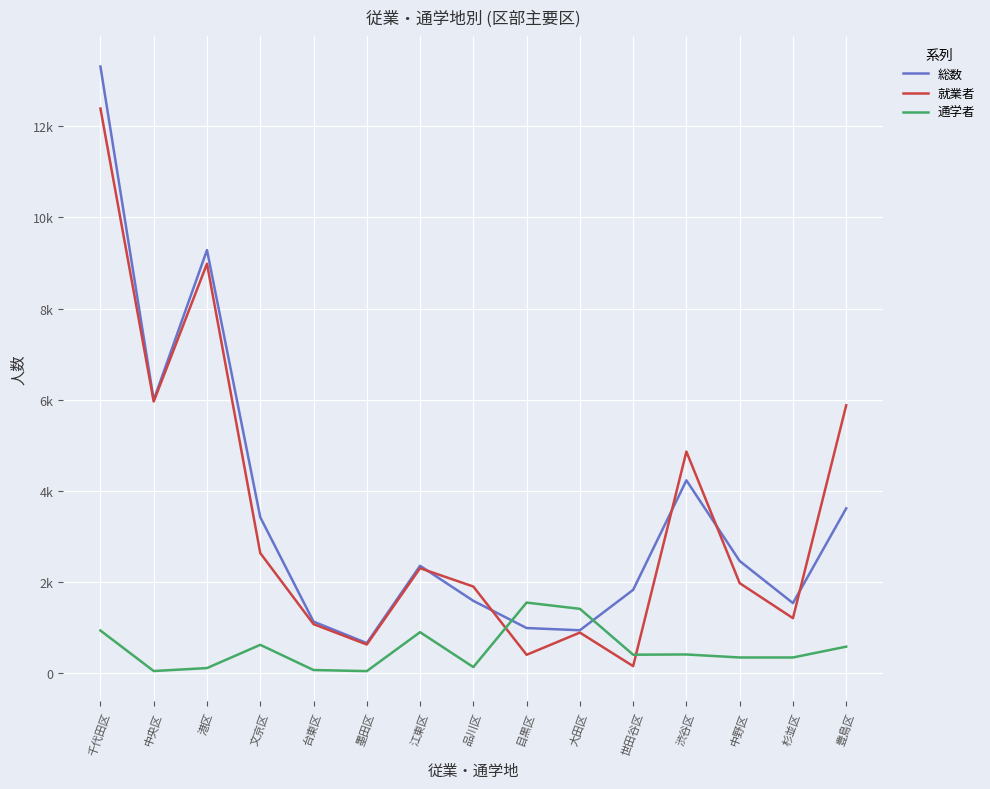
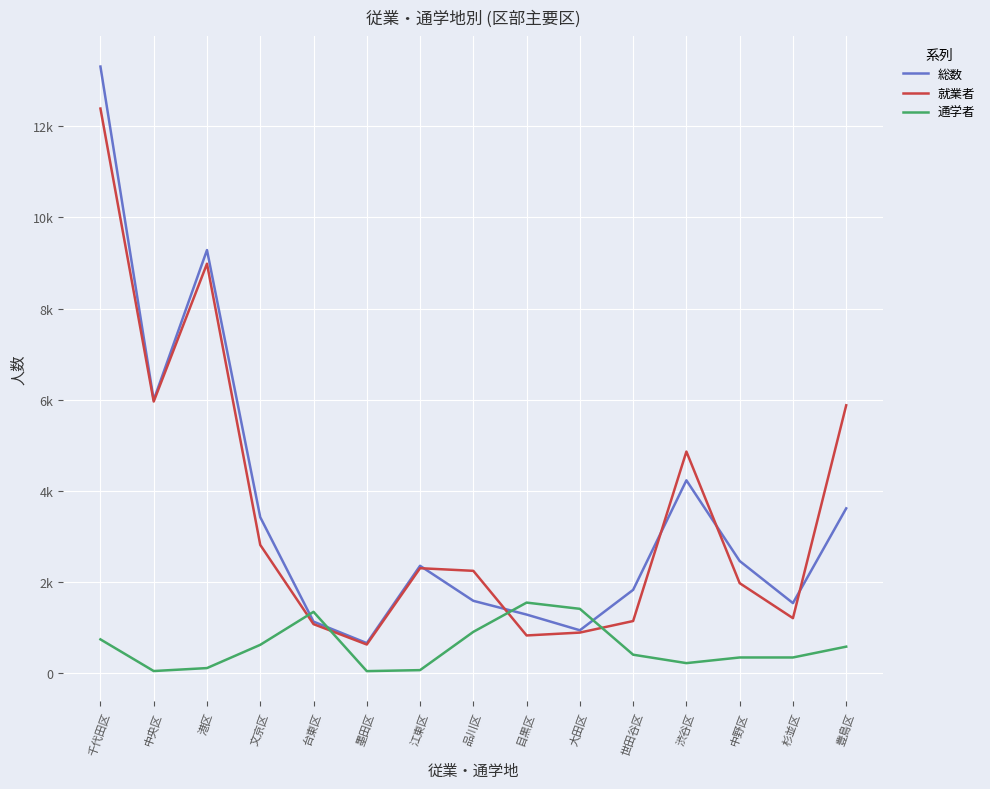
通学者, 千代田区: 900 -> 700
就業者, 文京区: 2600 -> 2800
通学者, 台東区: 100 -> 1300
通学者, 江東区: 900 -> 100
就業者, 品川区: 1900 -> 2200
通学者, 品川区: 100 -> 900
総数, 目黒区: 1000 -> 1300
就業者, 目黒区: 400 -> 800
就業者, 世田谷区: 100 -> 1100
通学者, 渋谷区: 400 -> 200
